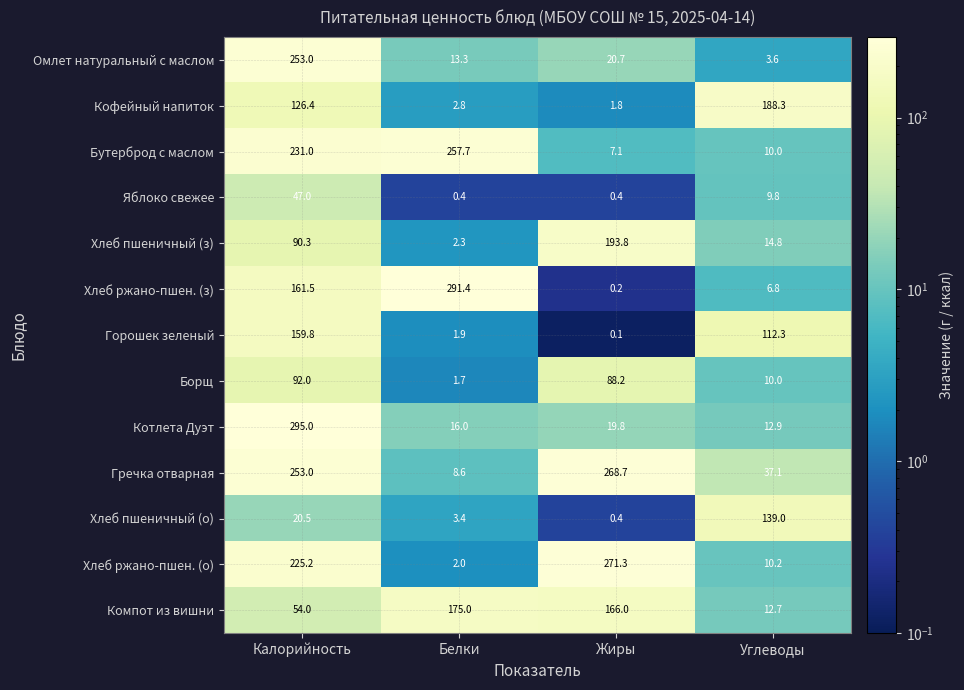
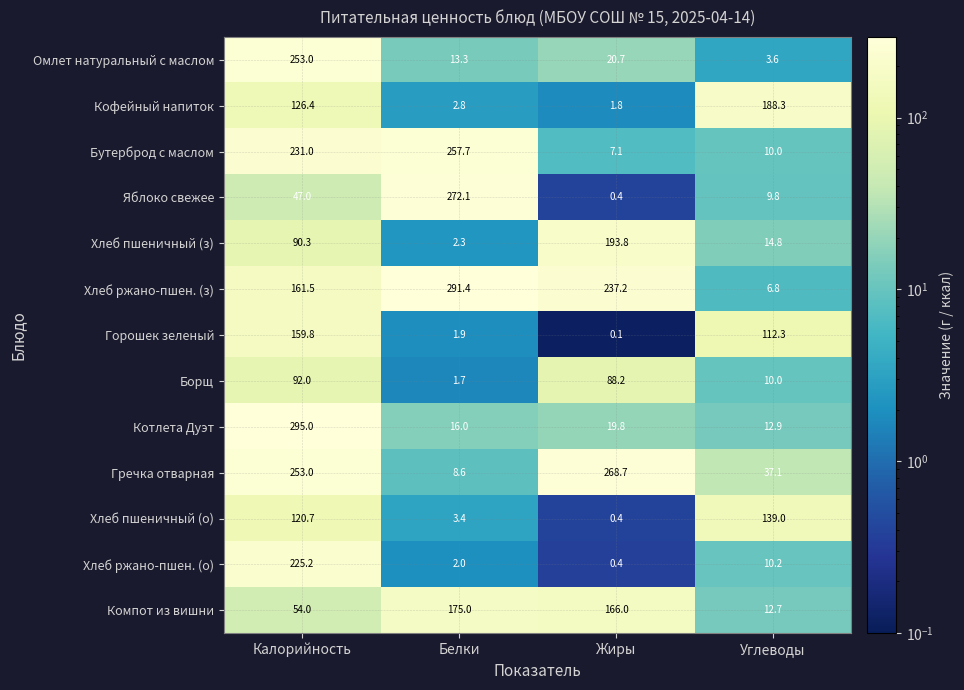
Яблоко свежее, Белки: 0.4 -> 272.1
Хлеб ржано-пшен. (з), Жиры: 0.2 -> 237.2
Хлеб пшеничный (о), Калорийность: 20.5 -> 120.7
Хлеб ржано-пшен. (о), Жиры: 271.3 -> 0.4
